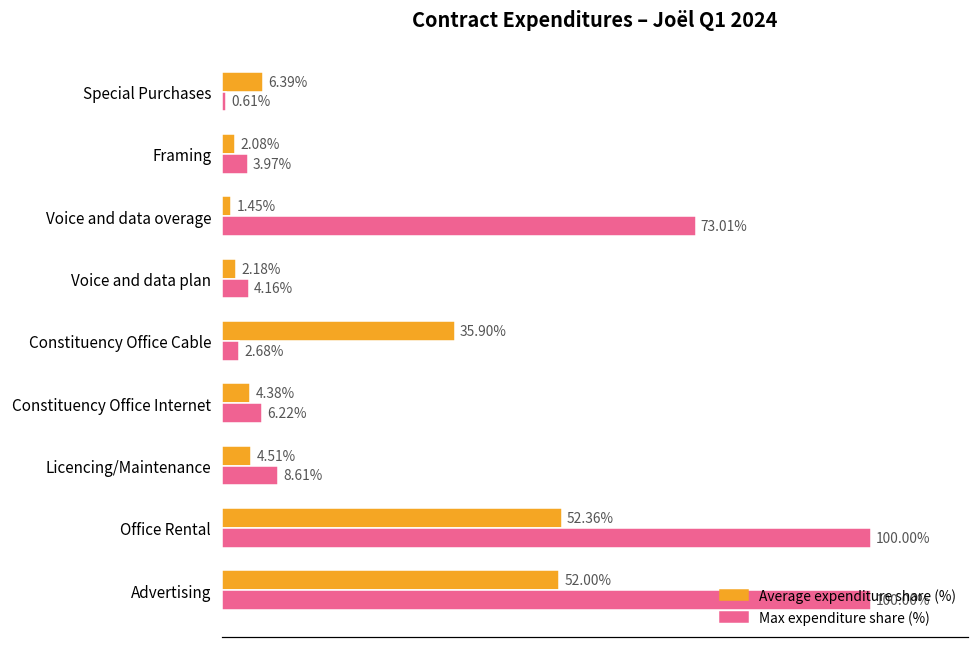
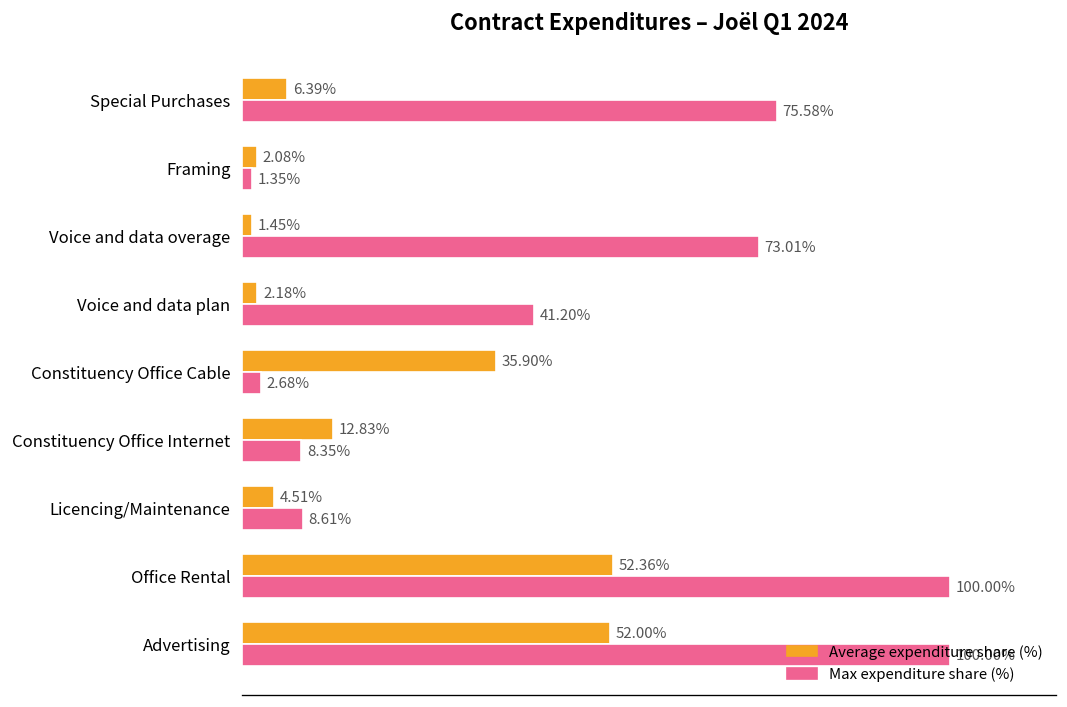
Max expenditure share (%), Special Purchases: 0.61% -> 75.58%
Max expenditure share (%), Framing: 3.97% -> 1.35%
Max expenditure share (%), Voice and data plan: 4.16% -> 41.20%
Average expenditure share (%), Constituency Office Internet: 4.38% -> 12.83%
Max expenditure share (%), Constituency Office Internet: 6.22% -> 8.35%
